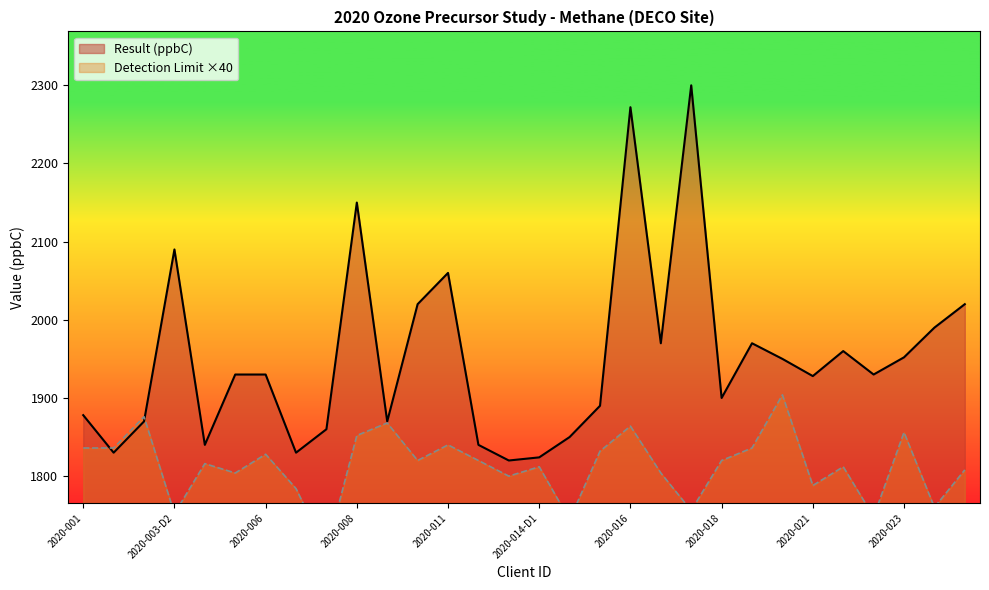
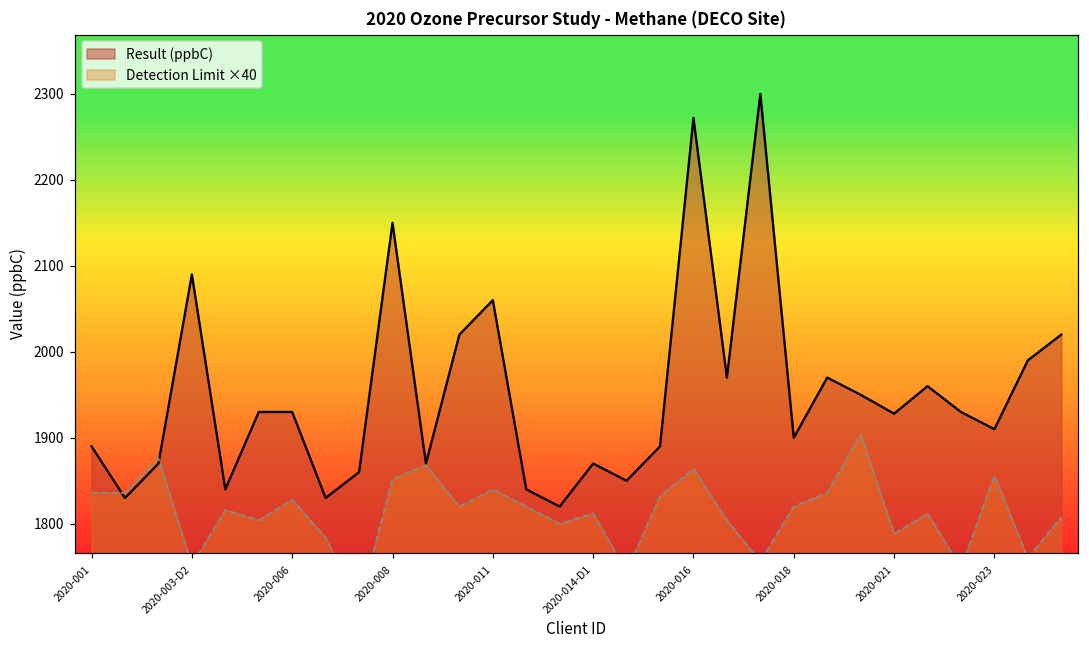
Result (ppbC), 2020-001: 1880 -> 1890
Result (ppbC), 2020-014-D1: 1820 -> 1870
Result (ppbC), 2020-023: 1950 -> 1910
